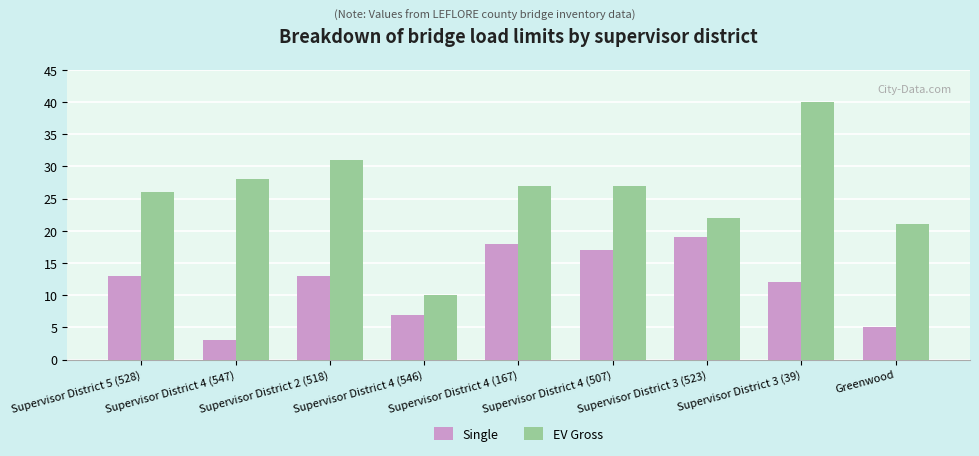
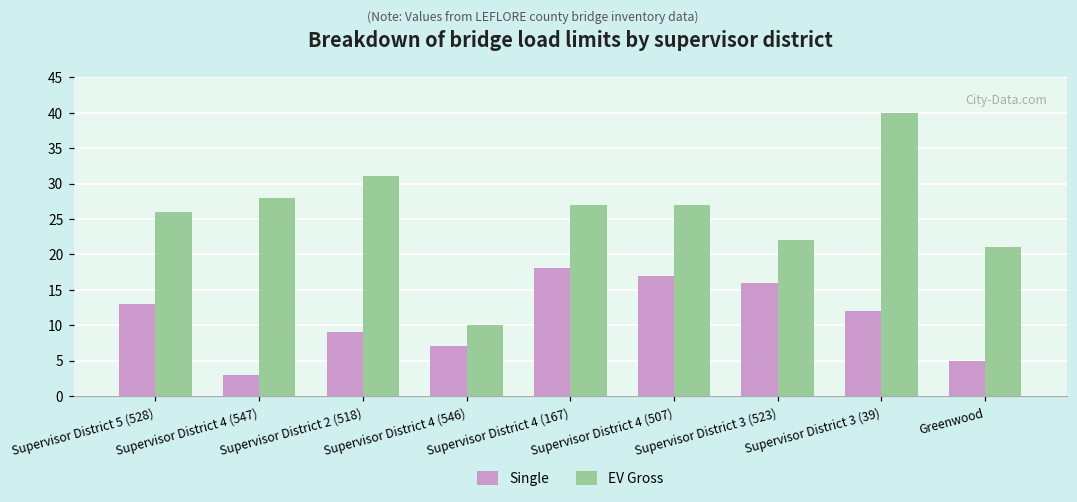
Single, Supervisor District 2 (518): 13 -> 9
Single, Supervisor District 3 (523): 19 -> 16
